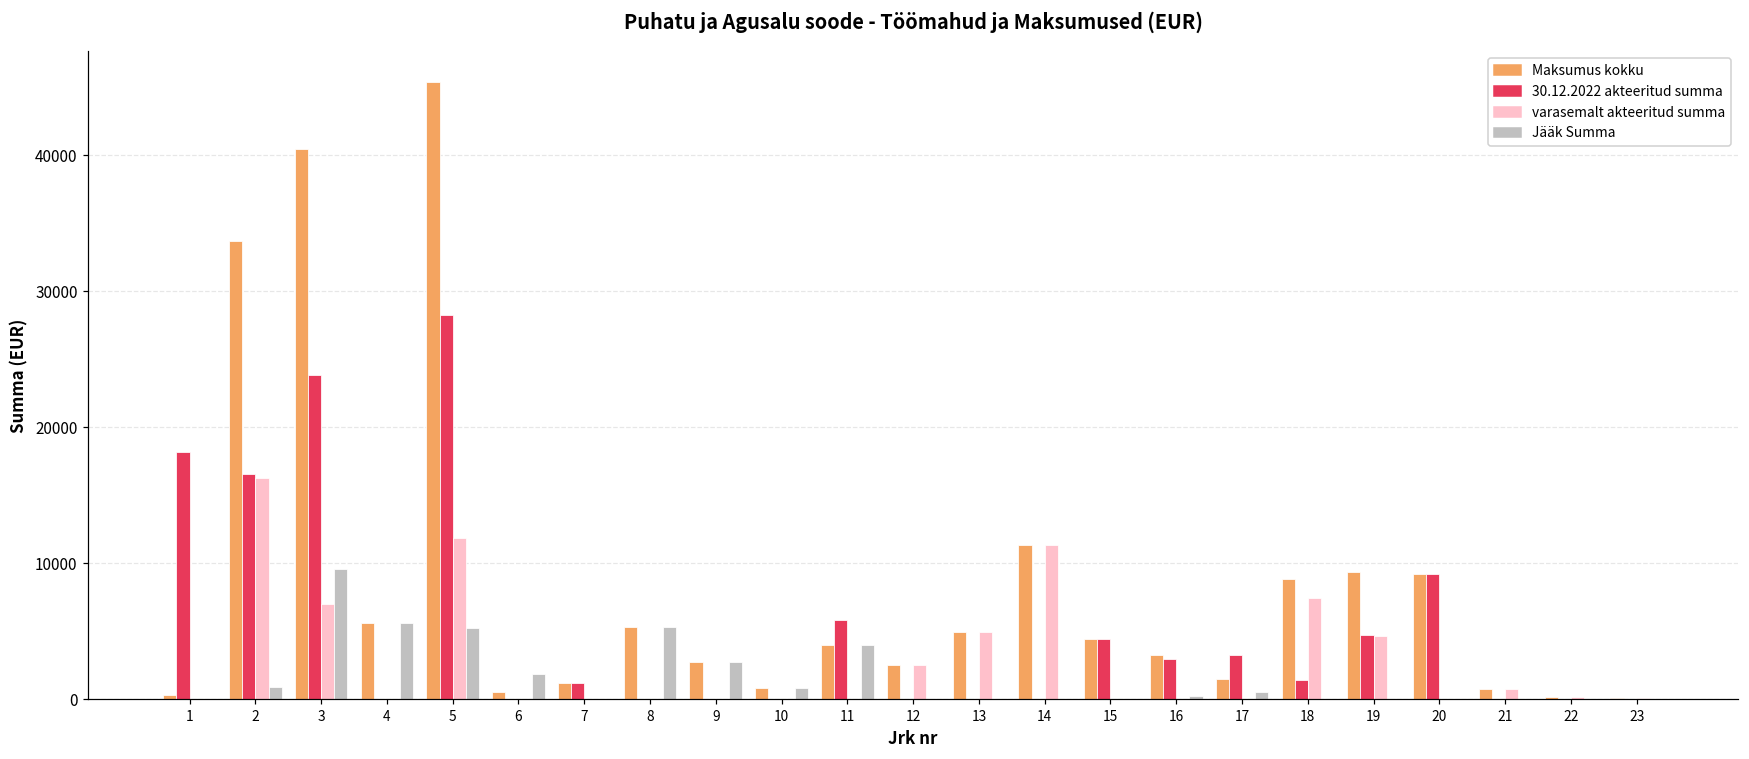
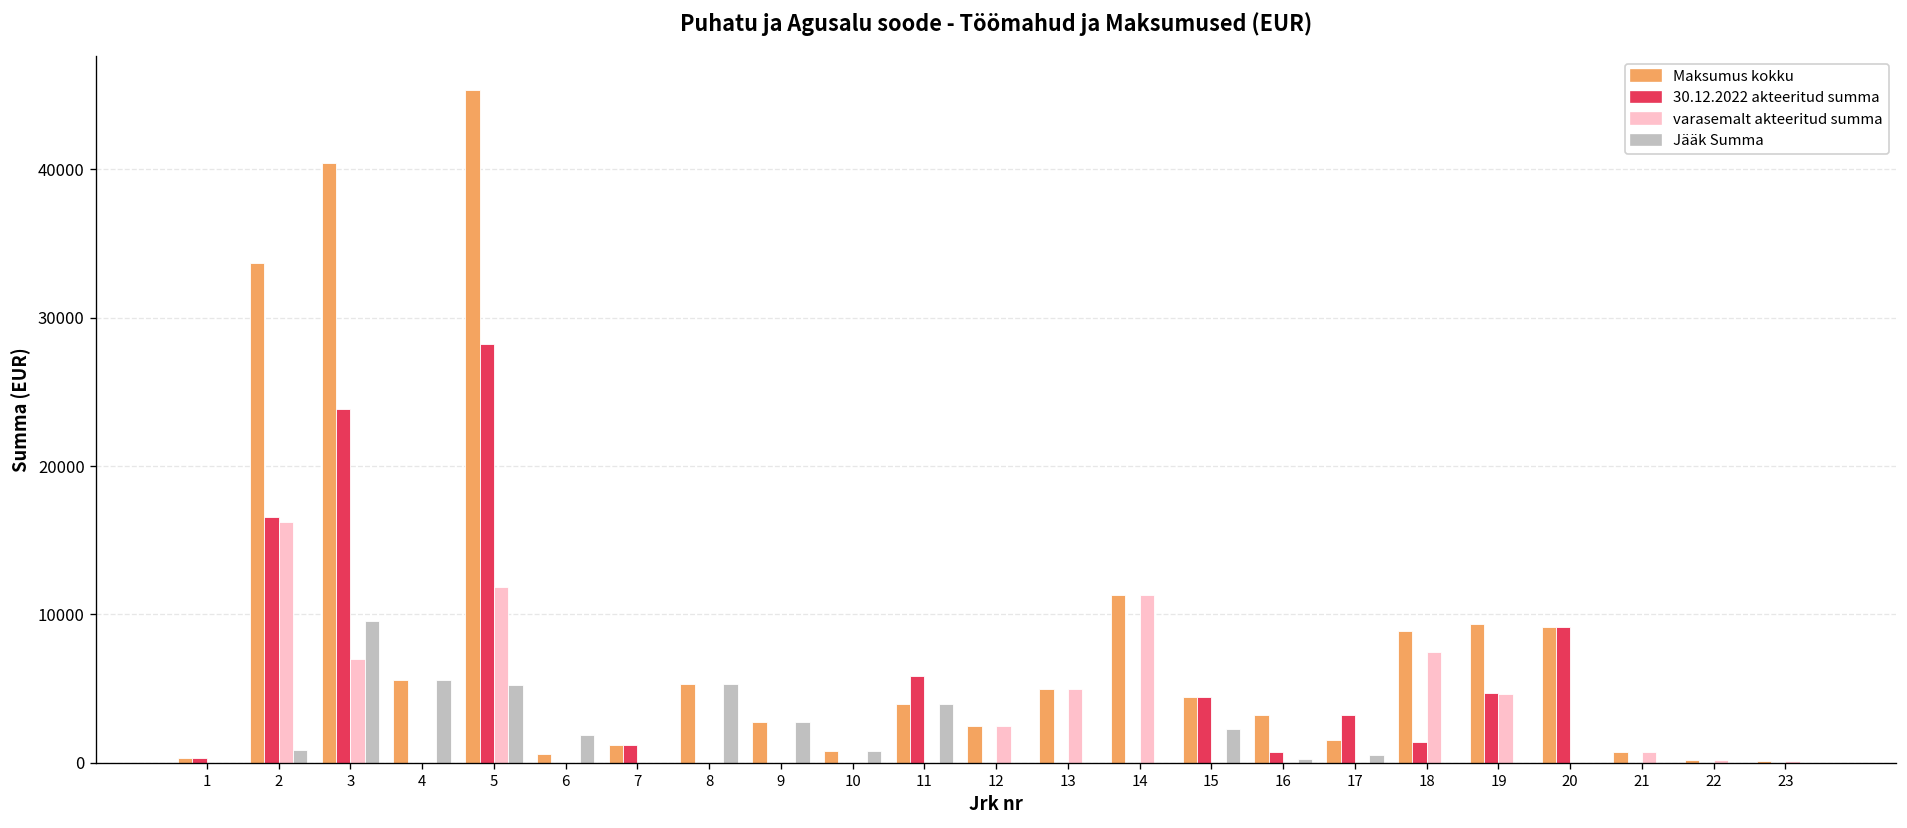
30.12.2022 akteeritud summa, 1: 18200 -> 300
Jääk Summa, 15: 0 -> 2300
30.12.2022 akteeritud summa, 16: 3000 -> 800
